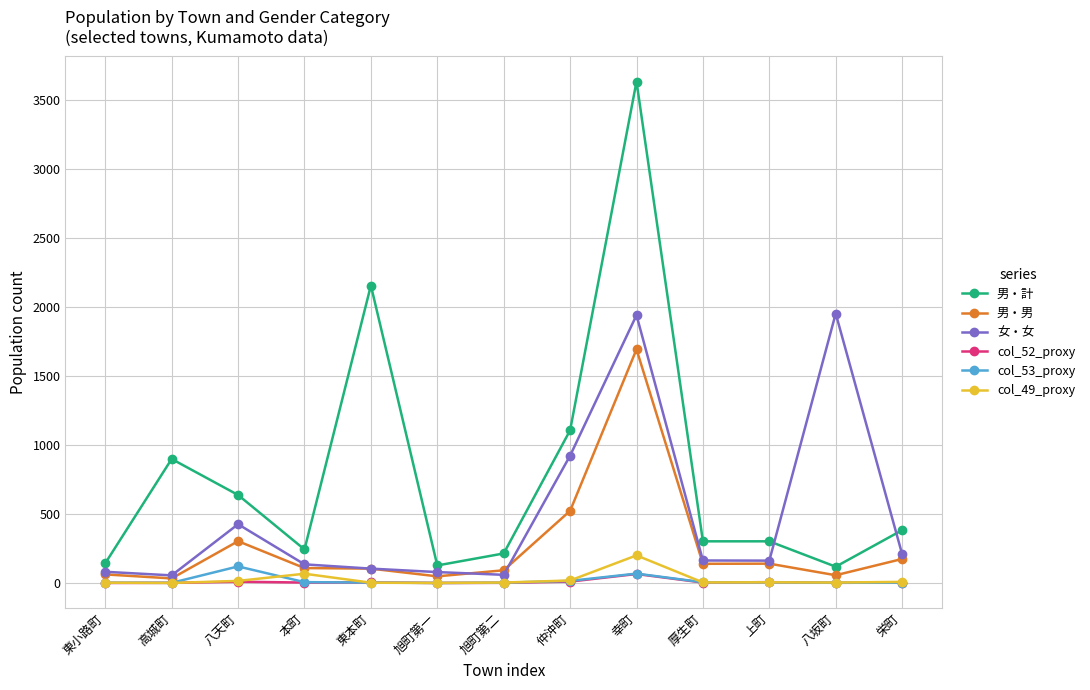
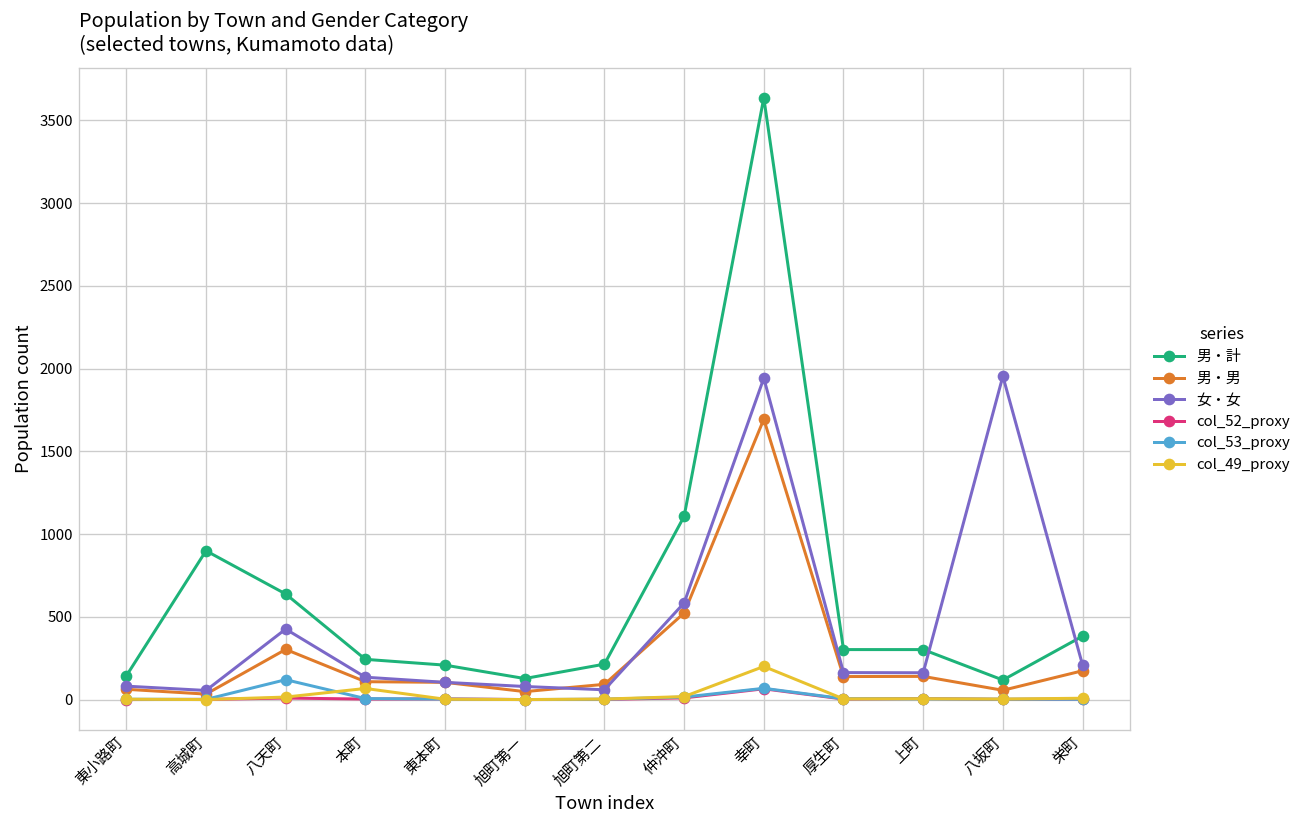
男・計, 東本町: 2160 -> 210
女・女, 仲沖町: 920 -> 580
